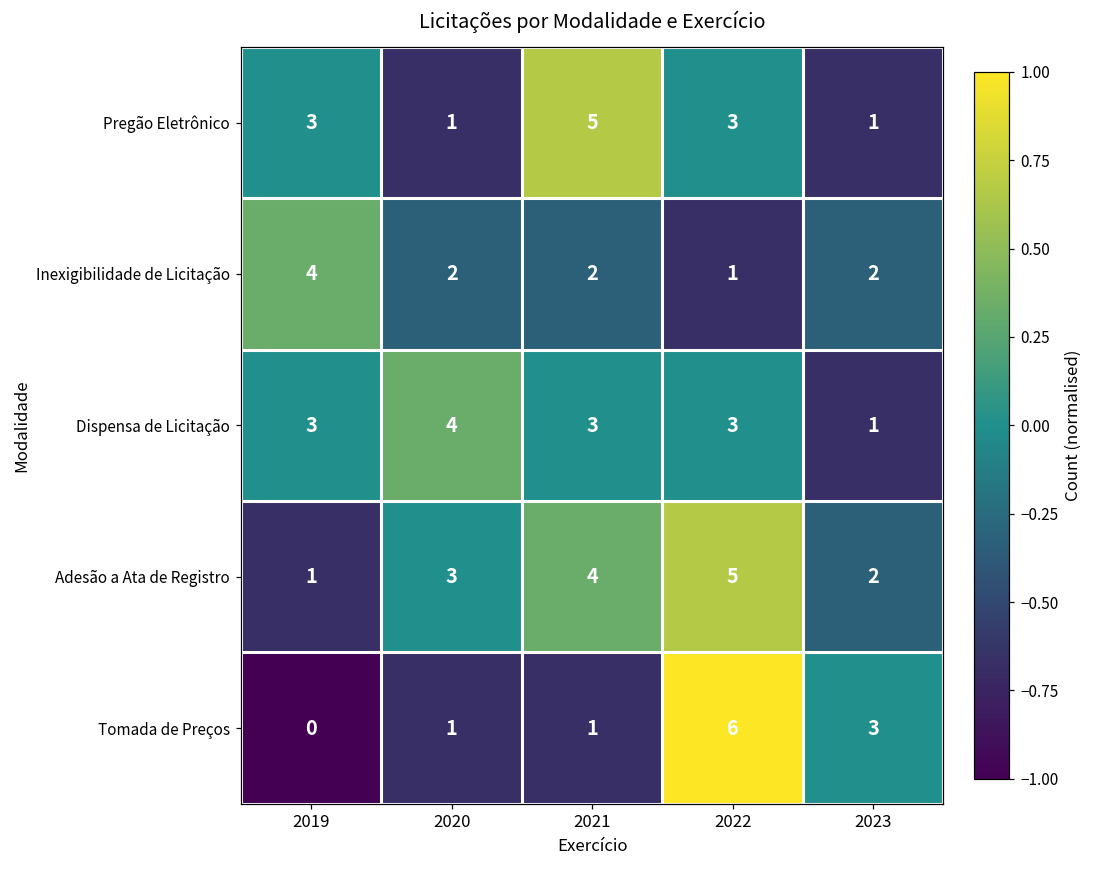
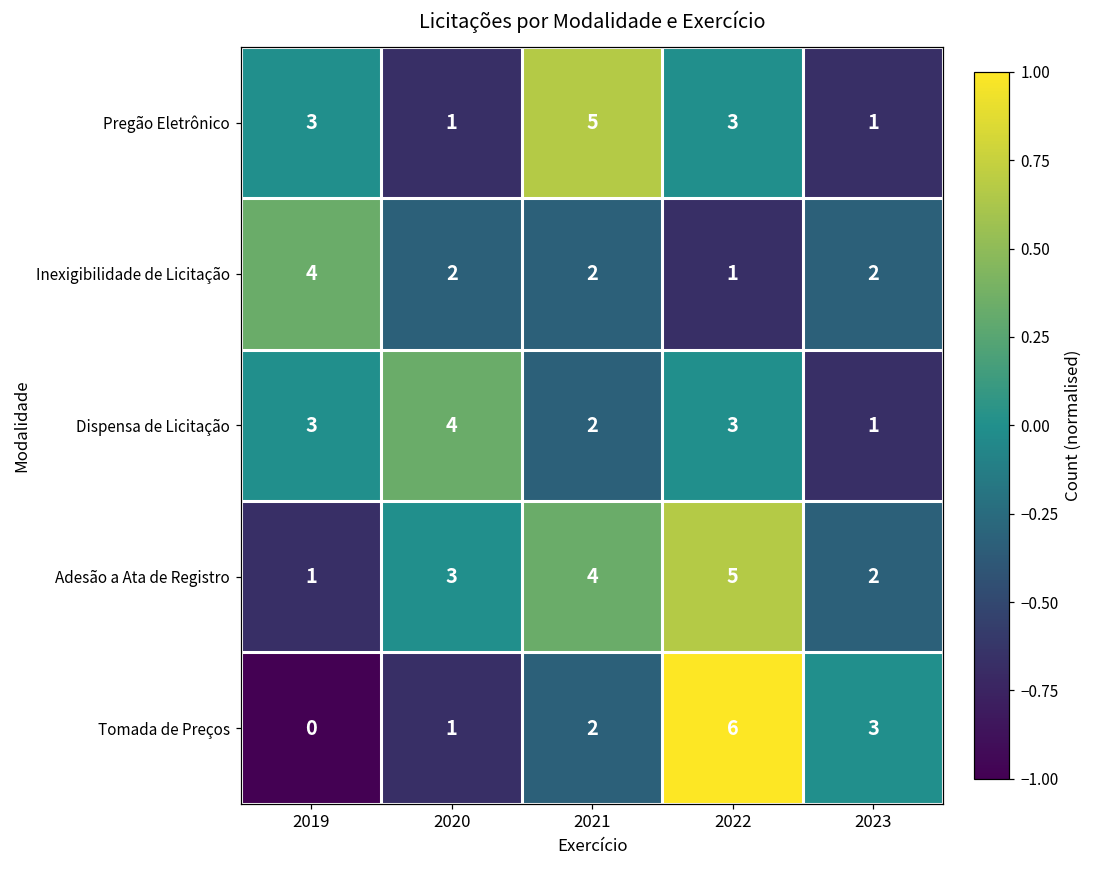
Dispensa de Licitação, 2021: 3 -> 2
Tomada de Preços, 2021: 1 -> 2
